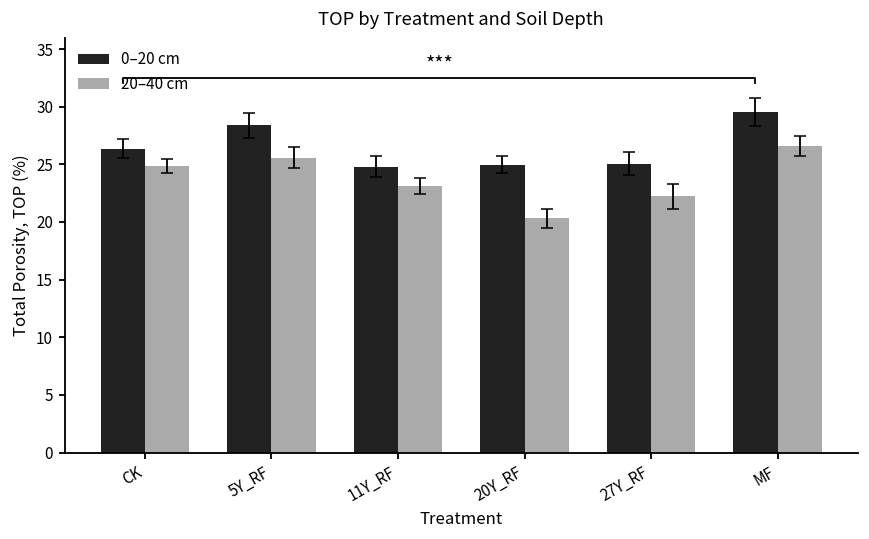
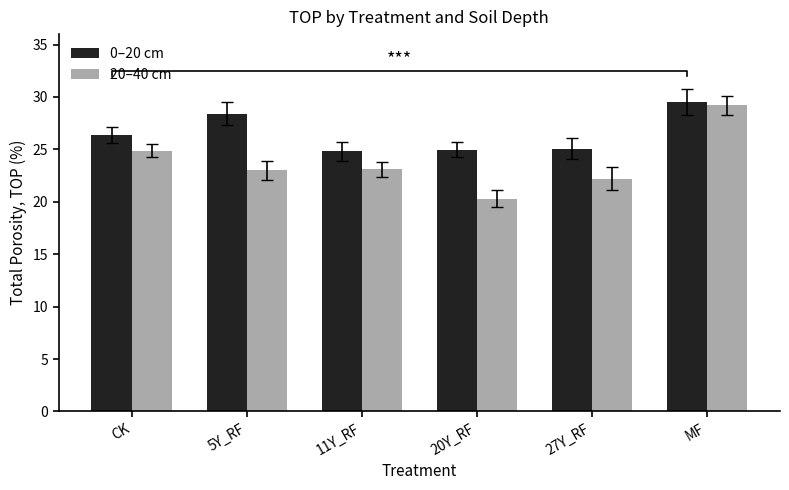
20–40 cm, 5Y_RF: 25.6 -> 23.0
20–40 cm, MF: 26.6 -> 29.2
